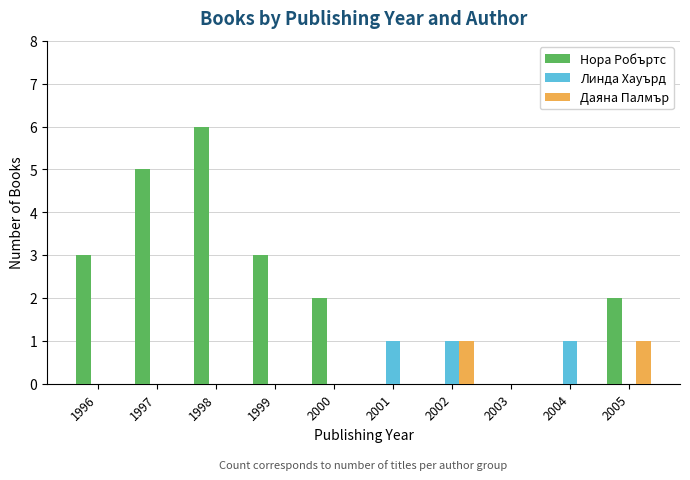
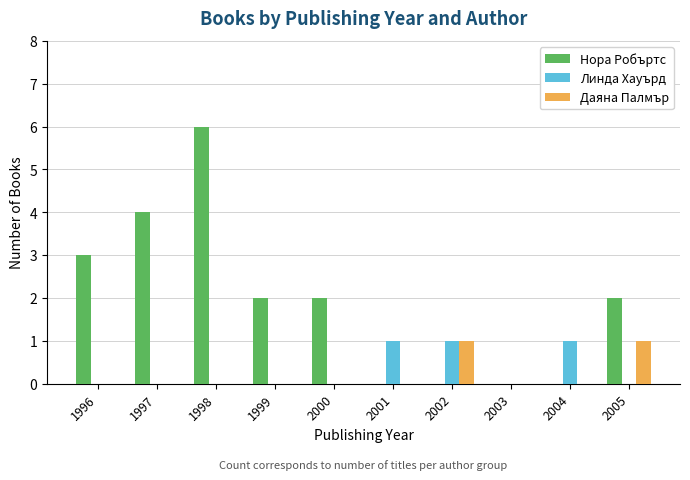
Нора Робъртс, 1997: 5 -> 4
Нора Робъртс, 1999: 3 -> 2
